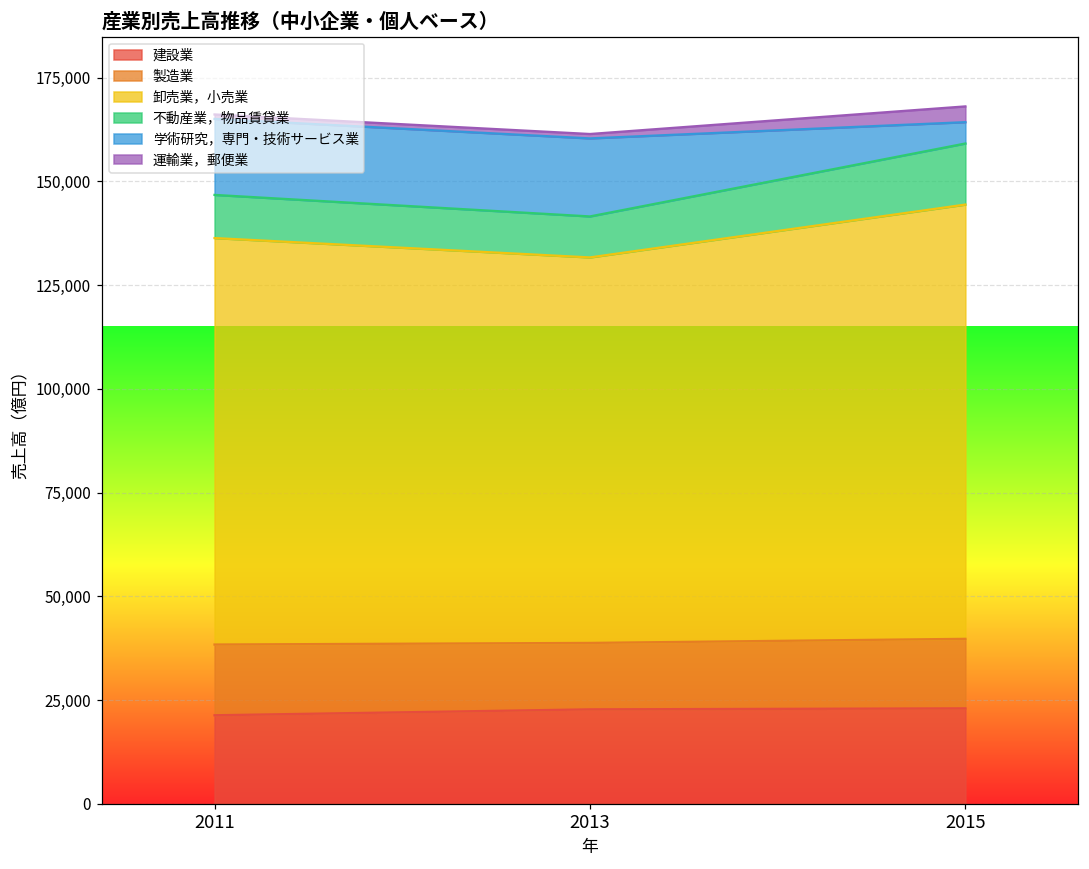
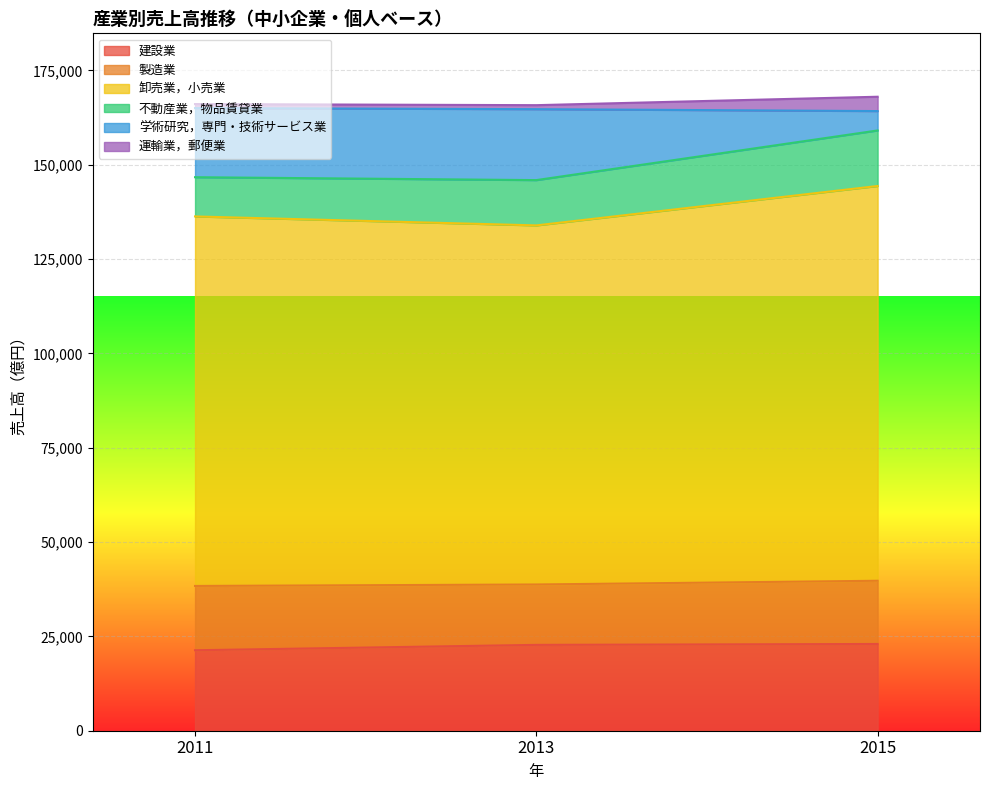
卸売業，小売業, 2013: 93,000 -> 95,000
不動産業，物品賃貸業, 2013: 10,000 -> 12,000
